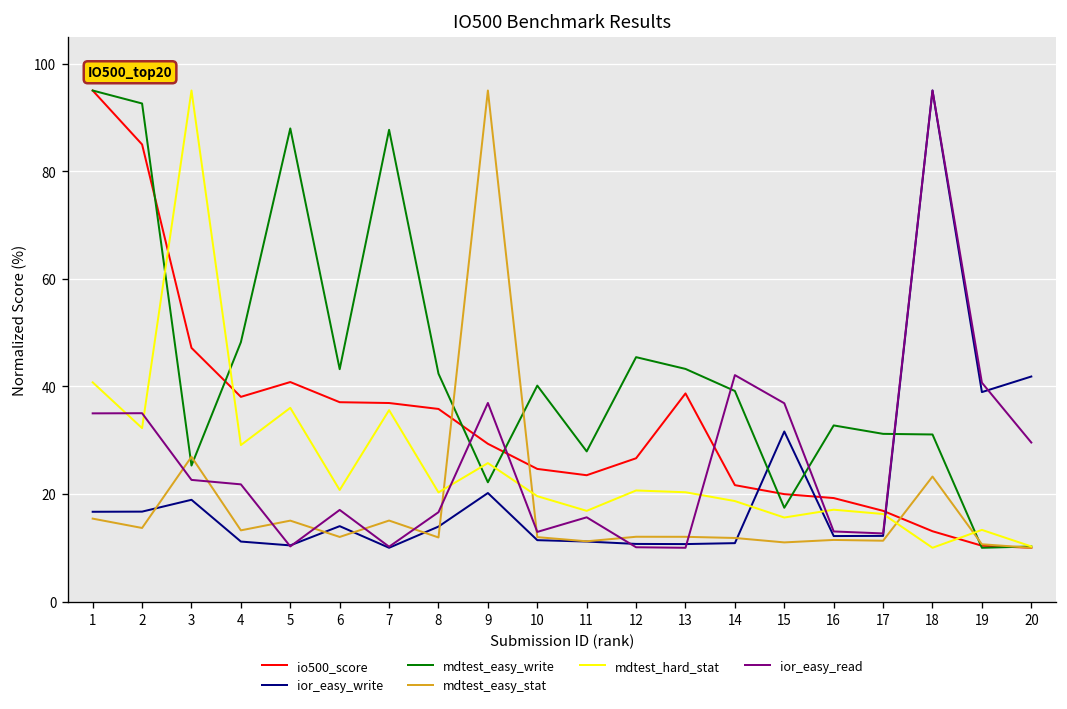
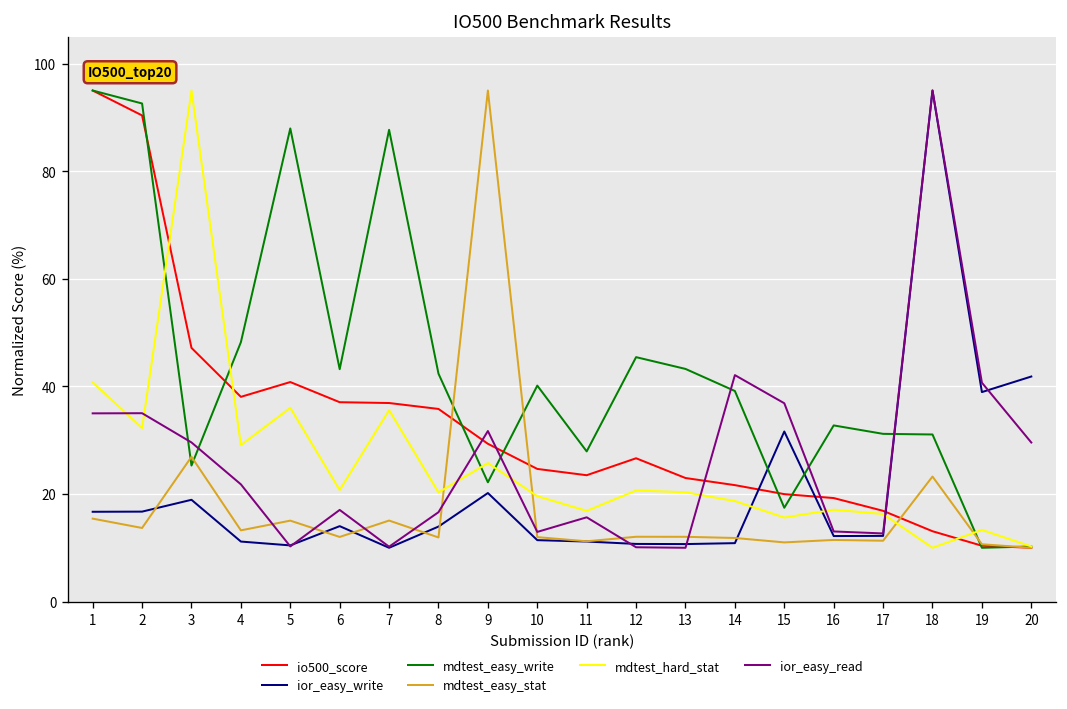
io500_score, 2: 85 -> 90
ior_easy_read, 3: 23 -> 30
ior_easy_read, 9: 37 -> 32
io500_score, 13: 39 -> 23
